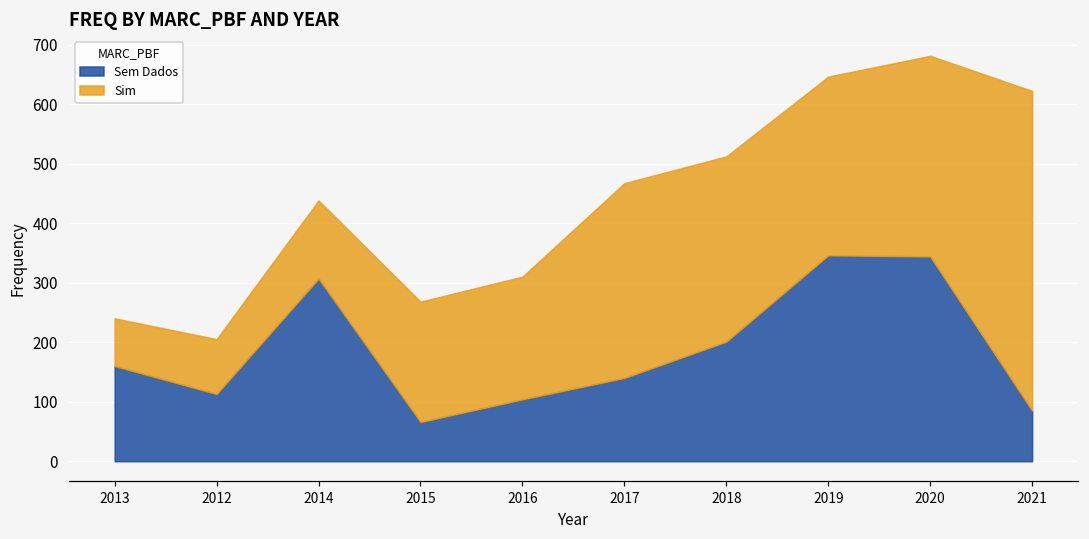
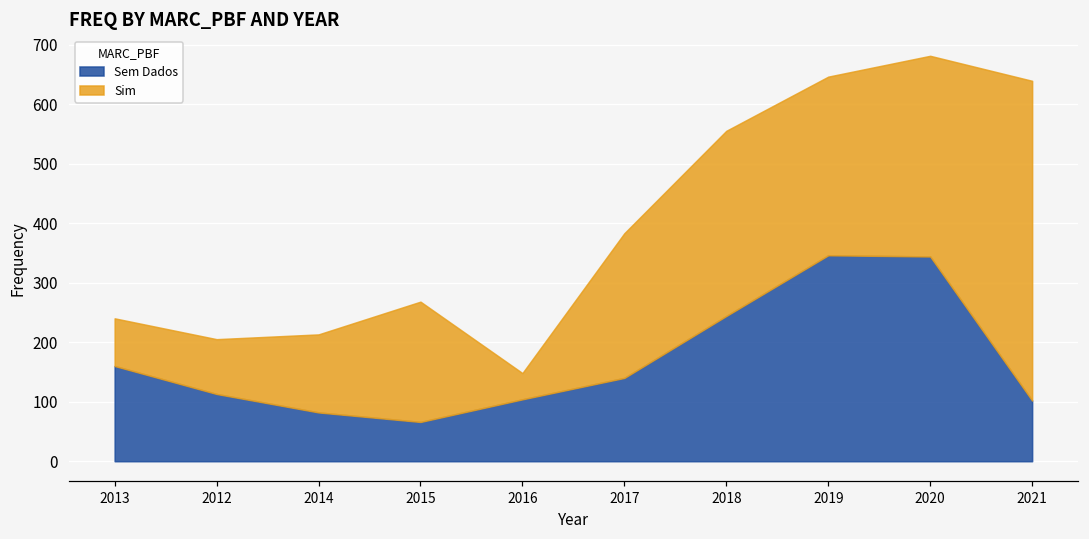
Sem Dados, 2014: 310 -> 80
Sim, 2016: 210 -> 40
Sim, 2017: 330 -> 240
Sem Dados, 2018: 200 -> 240
Sem Dados, 2021: 90 -> 100
